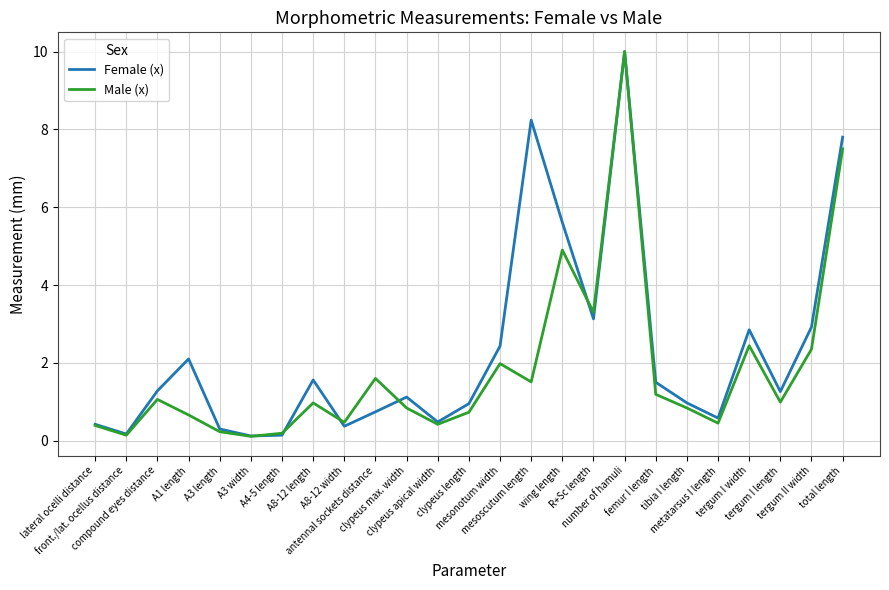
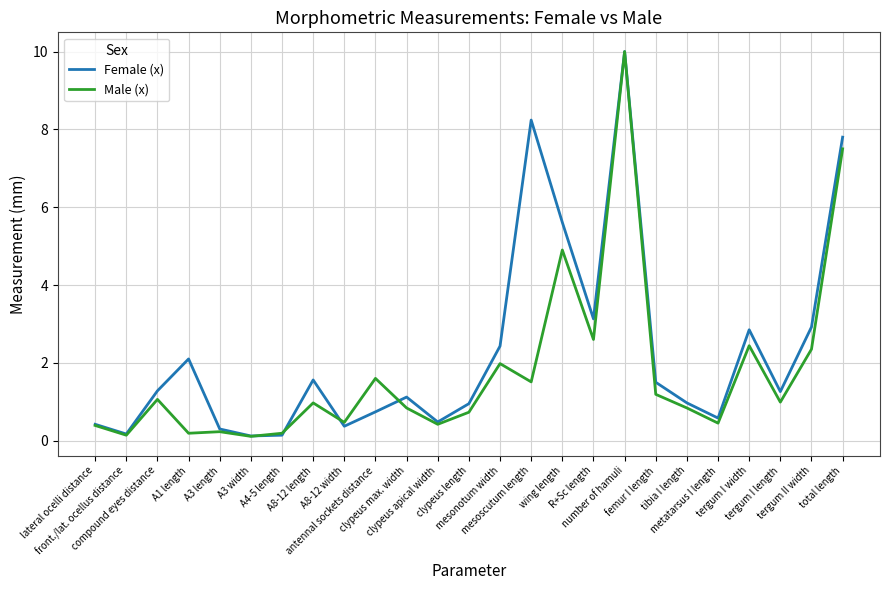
Male (x), A1 length: 0.7 -> 0.2
Male (x), R+Sc length: 3.3 -> 2.6
